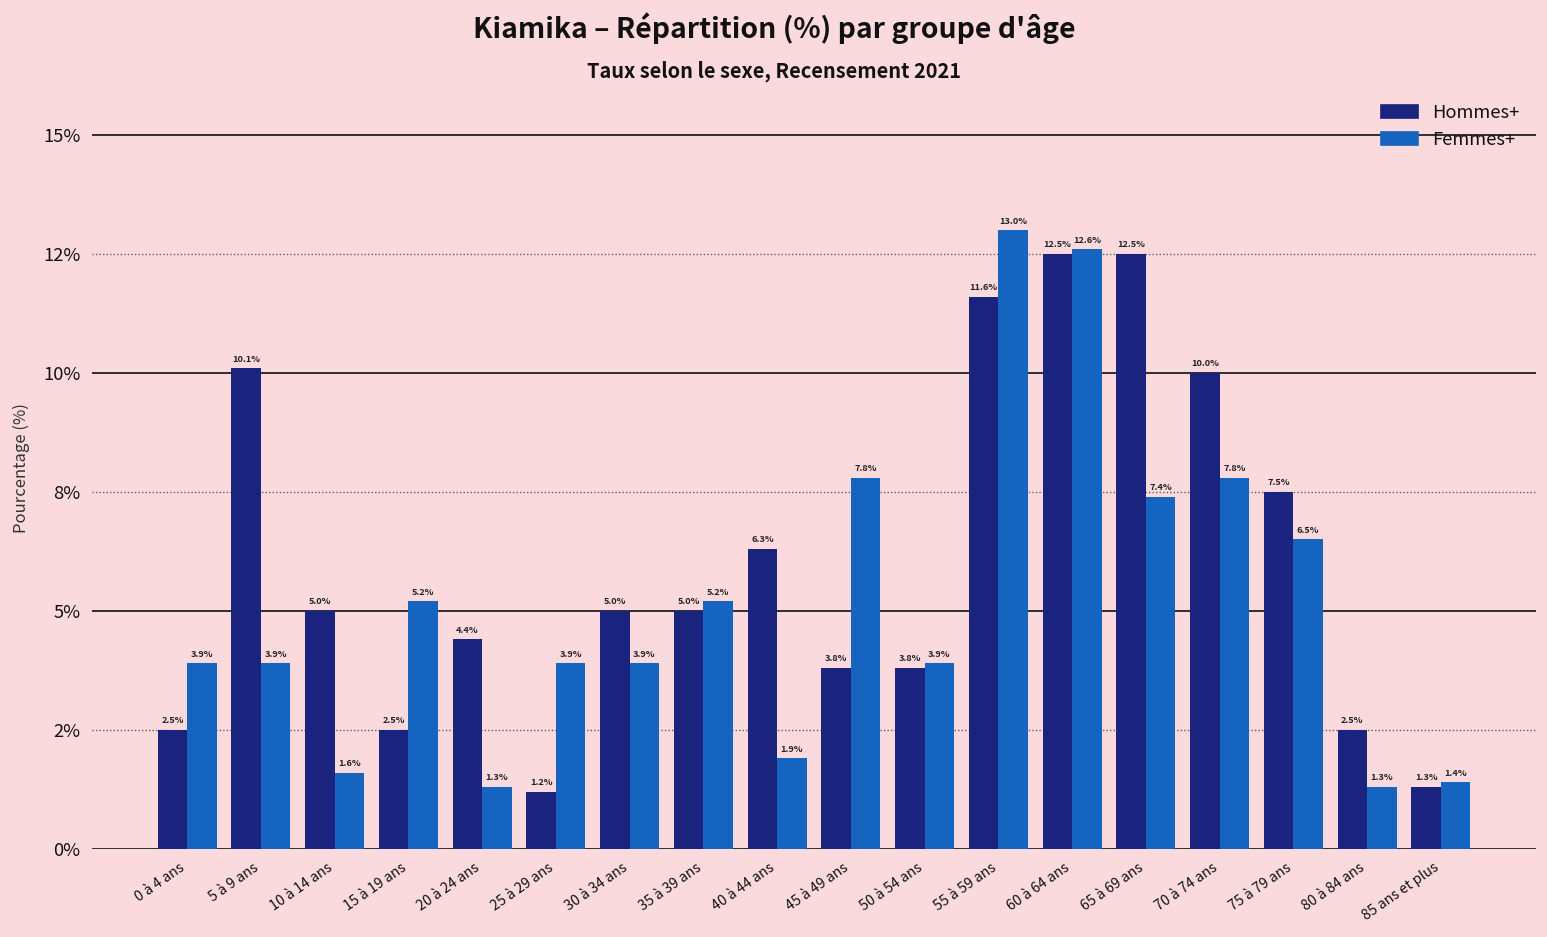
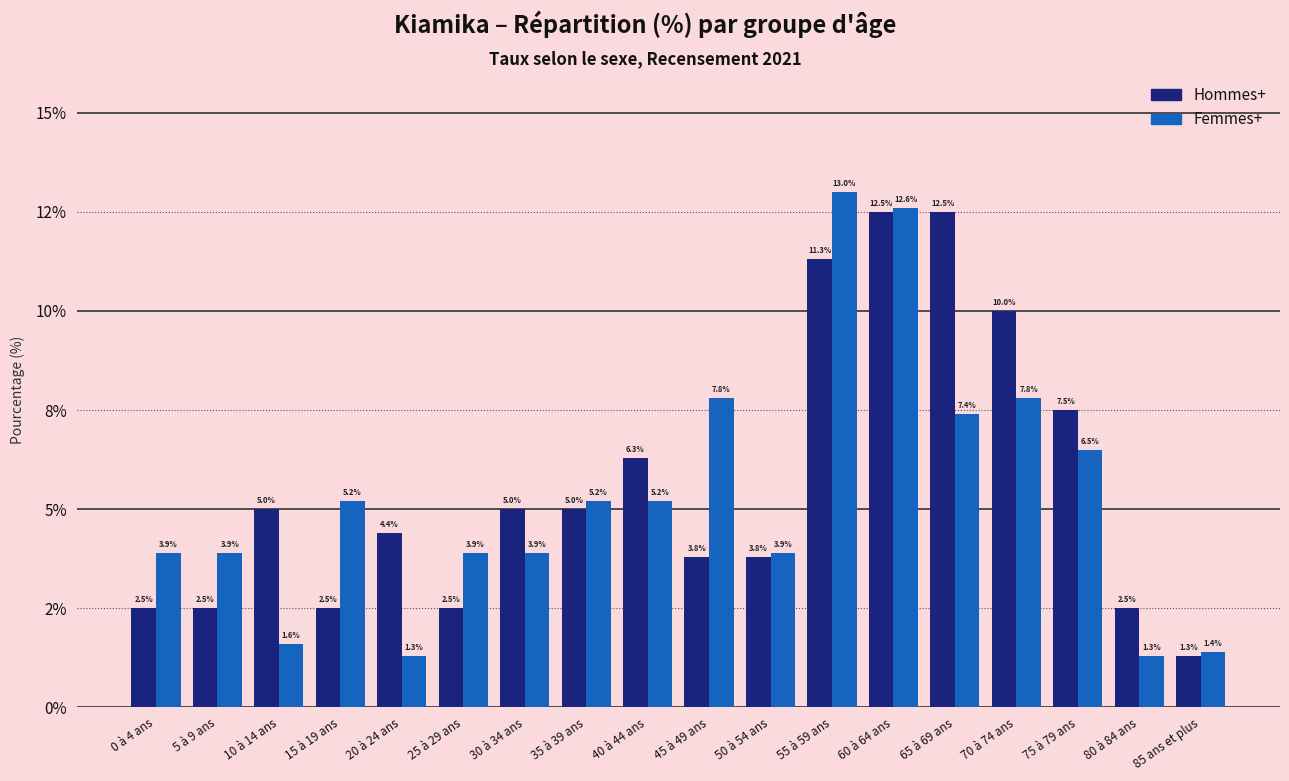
Hommes+, 5 à 9 ans: 10.1% -> 2.5%
Hommes+, 25 à 29 ans: 1.2% -> 2.5%
Femmes+, 40 à 44 ans: 1.9% -> 5.2%
Hommes+, 55 à 59 ans: 11.6% -> 11.3%
